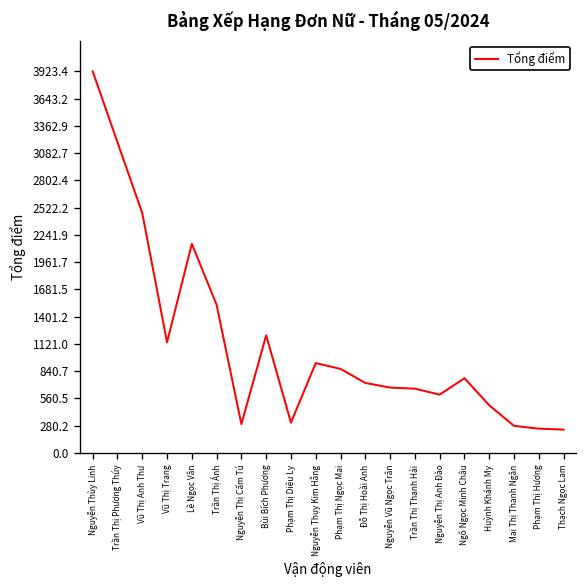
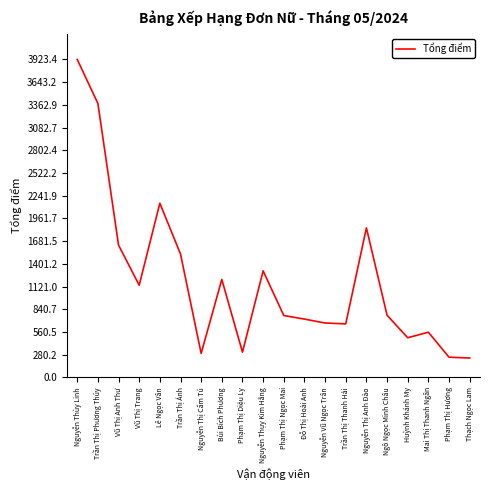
Trần Thị Phương Thúy: 3200 -> 3400
Vũ Thị Anh Thư: 2500 -> 1600
Nguyễn Thụy Kim Hằng: 900 -> 1300
Phạm Thị Ngọc Mai: 900 -> 800
Nguyễn Thị Anh Đào: 600 -> 1800
Mai Thị Thanh Ngân: 300 -> 600
